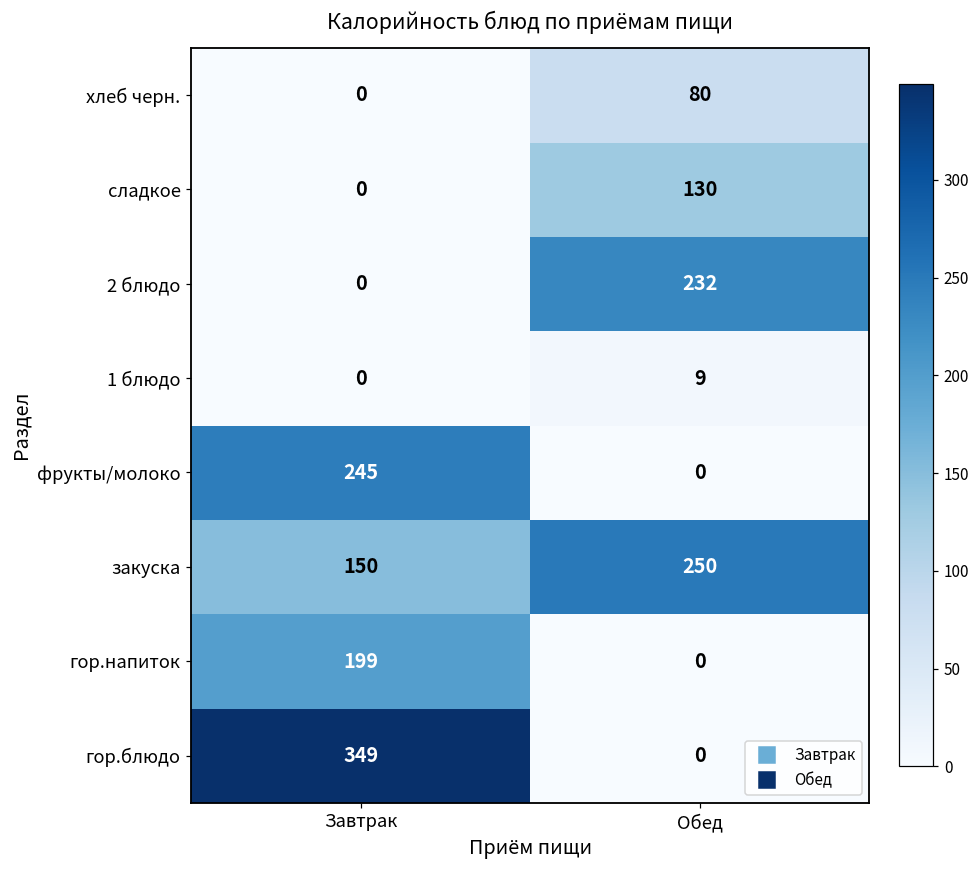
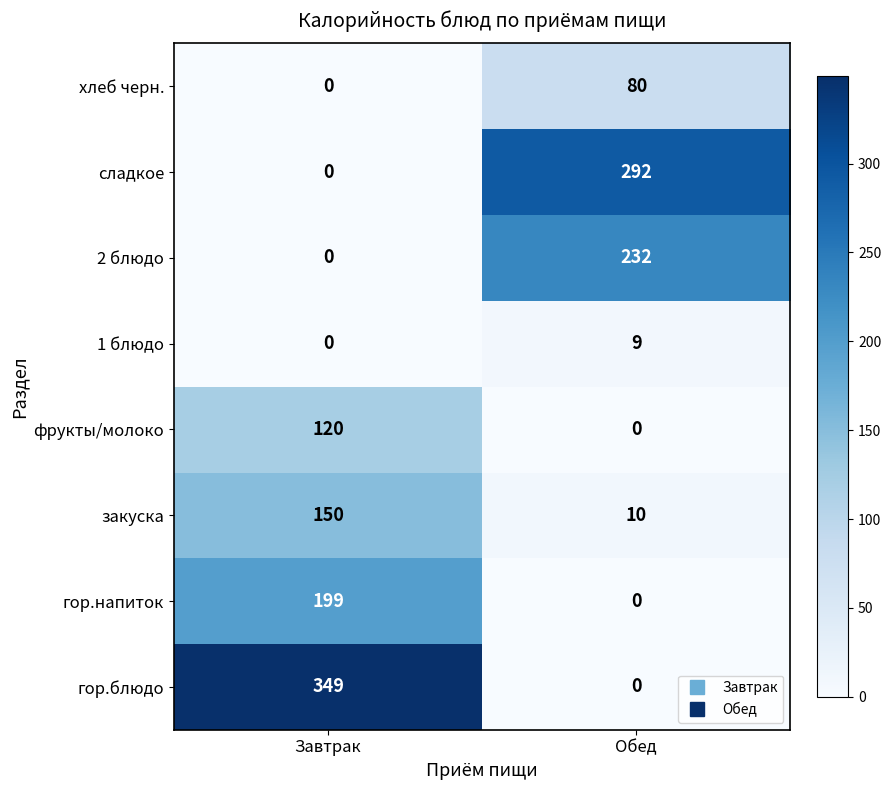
сладкое, Обед: 130 -> 292
фрукты/молоко, Завтрак: 245 -> 120
закуска, Обед: 250 -> 10
